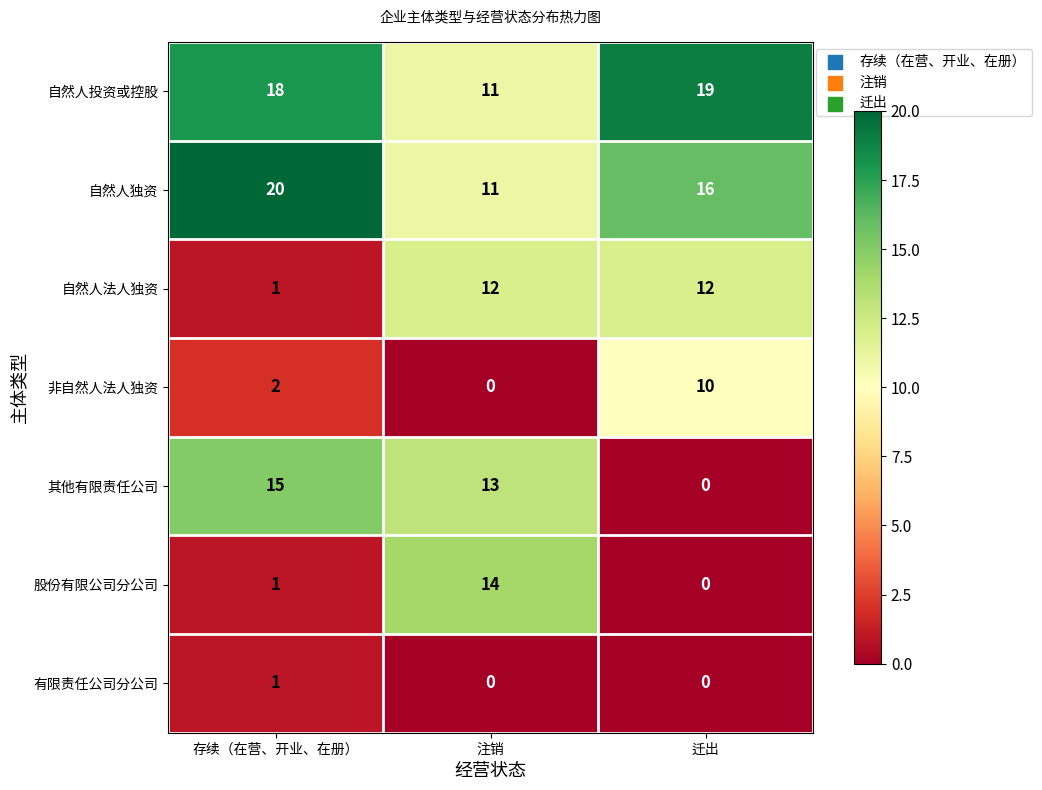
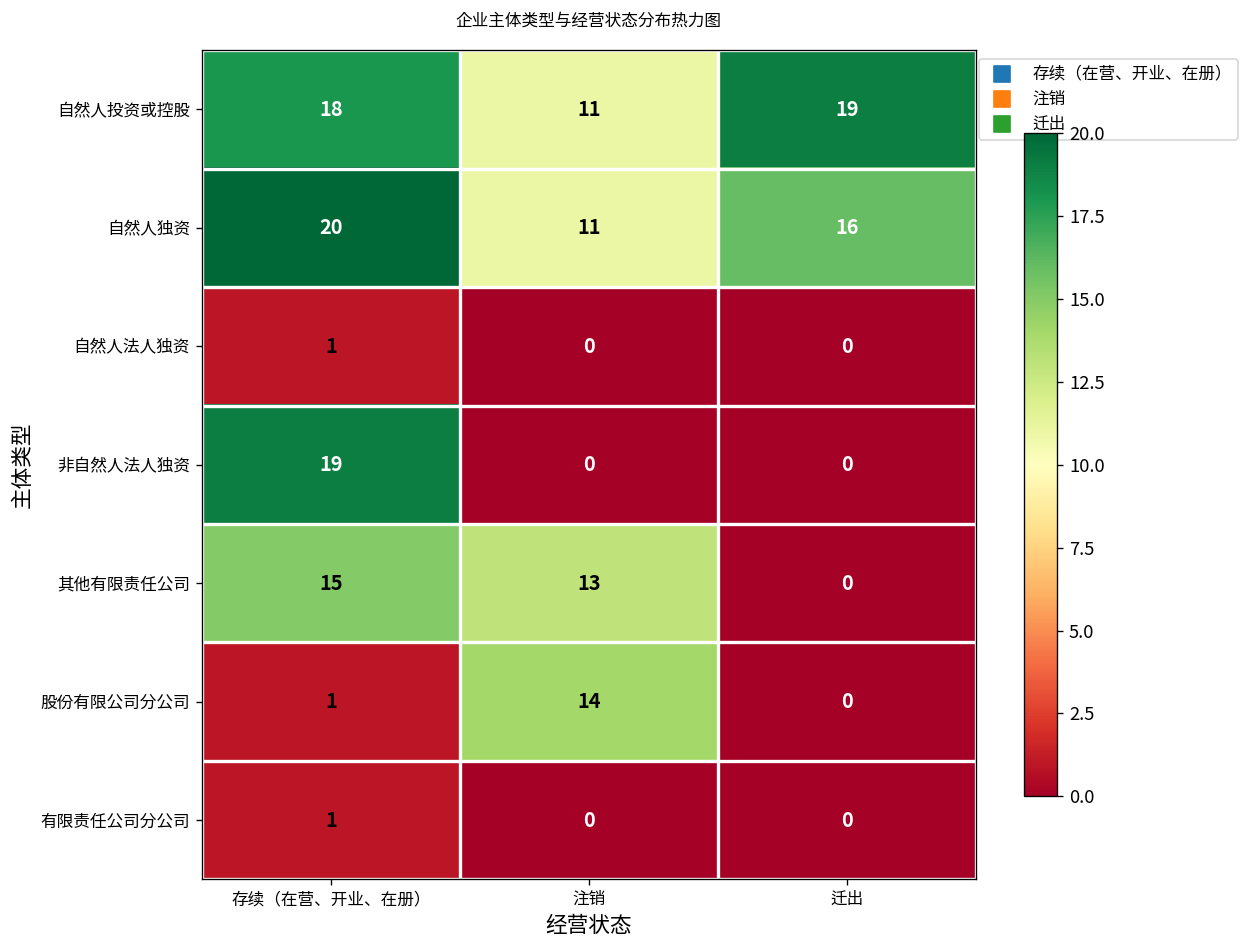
自然人法人独资, 注销: 12 -> 0
自然人法人独资, 迁出: 12 -> 0
非自然人法人独资, 存续（在营、开业、在册）: 2 -> 19
非自然人法人独资, 迁出: 10 -> 0
